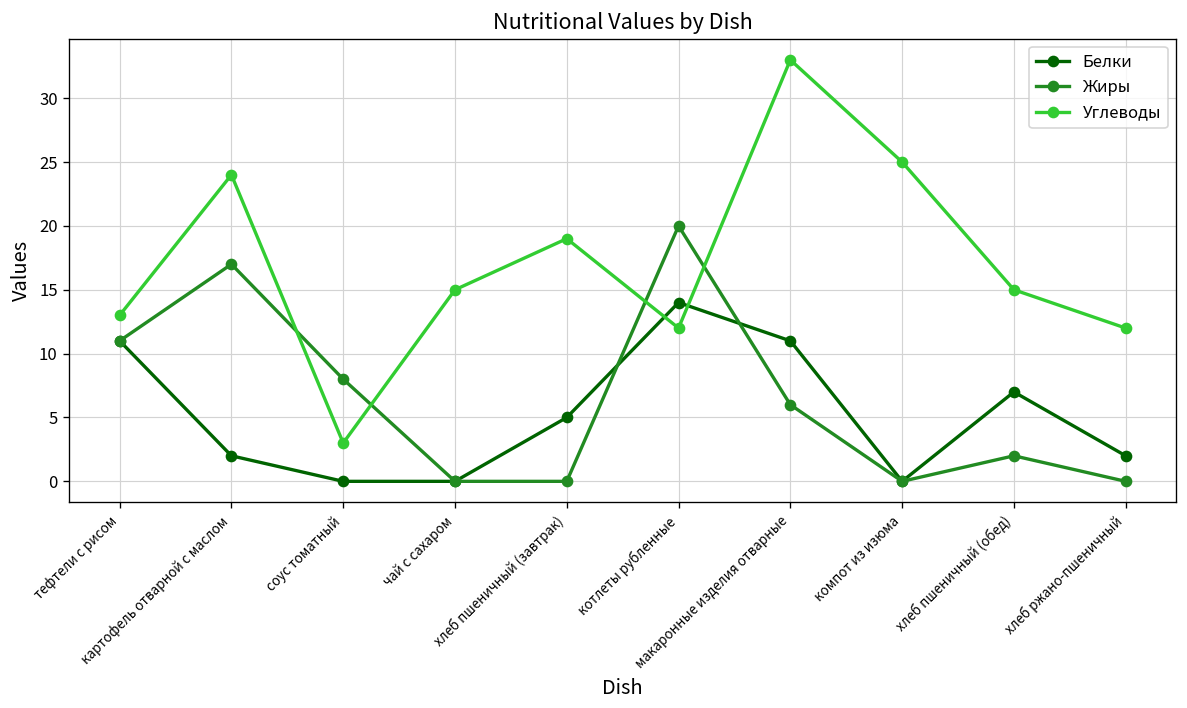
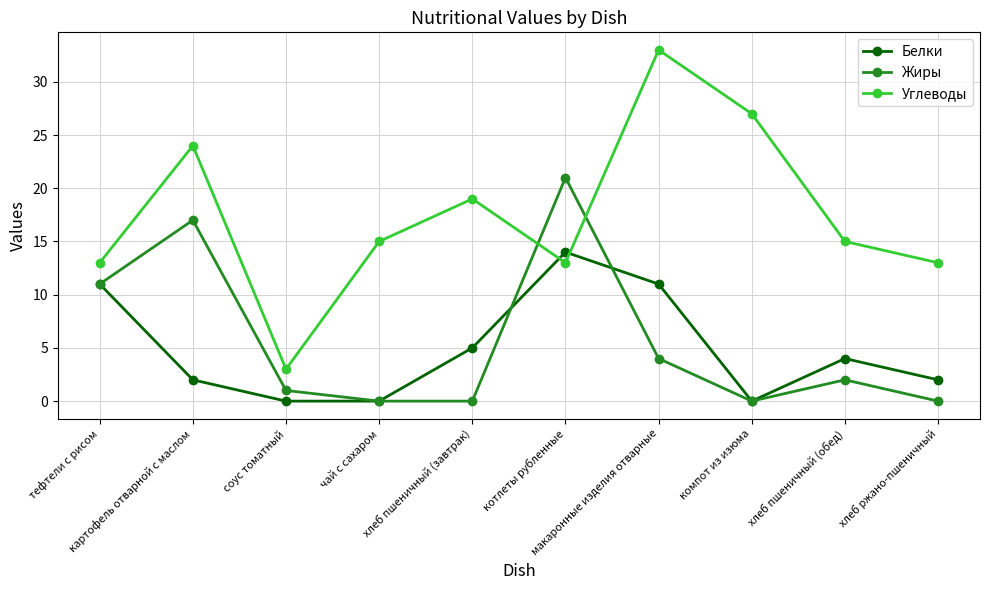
Жиры, соус томатный: 8 -> 1
Жиры, котлеты рубленные: 20 -> 21
Углеводы, котлеты рубленные: 12 -> 13
Жиры, макаронные изделия отварные: 6 -> 4
Углеводы, компот из изюма: 25 -> 27
Белки, хлеб пшеничный (обед): 7 -> 4
Углеводы, хлеб ржано-пшеничный: 12 -> 13
